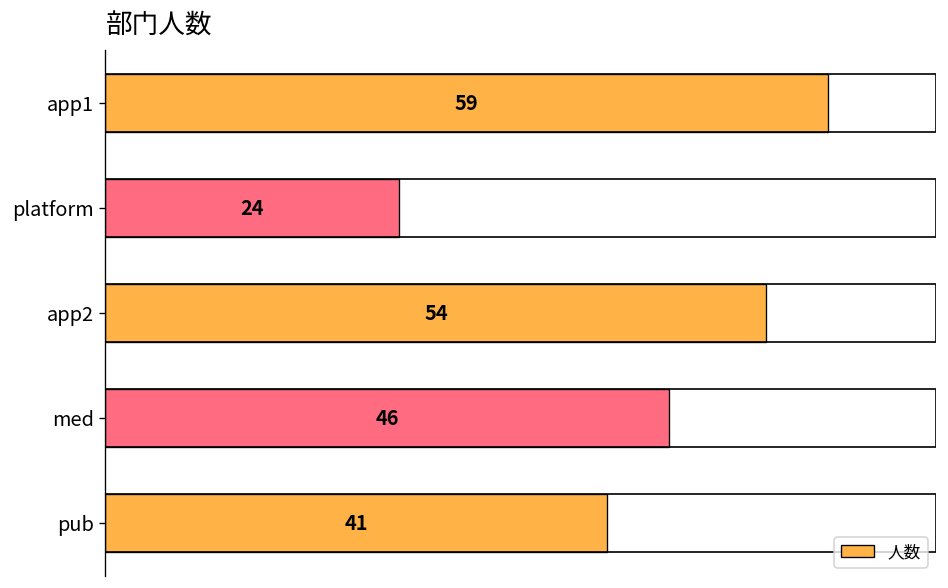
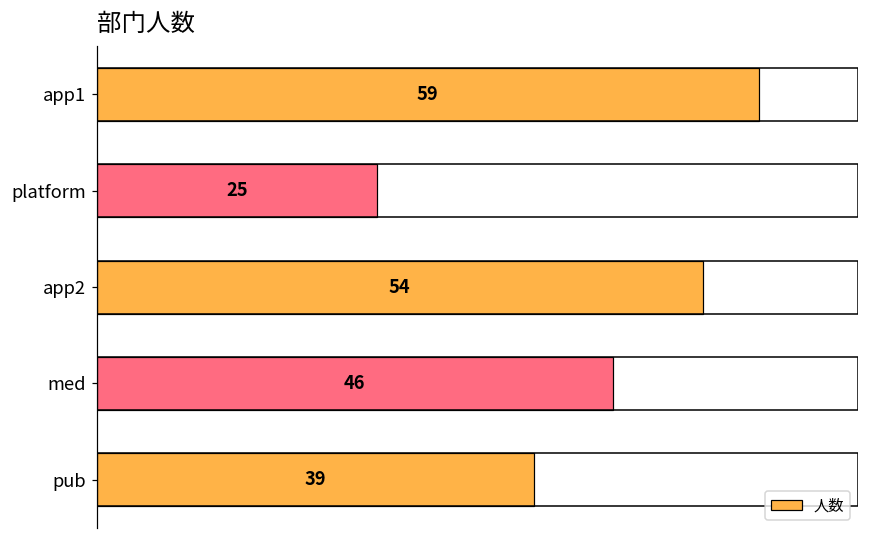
platform: 24 -> 25
pub: 41 -> 39
